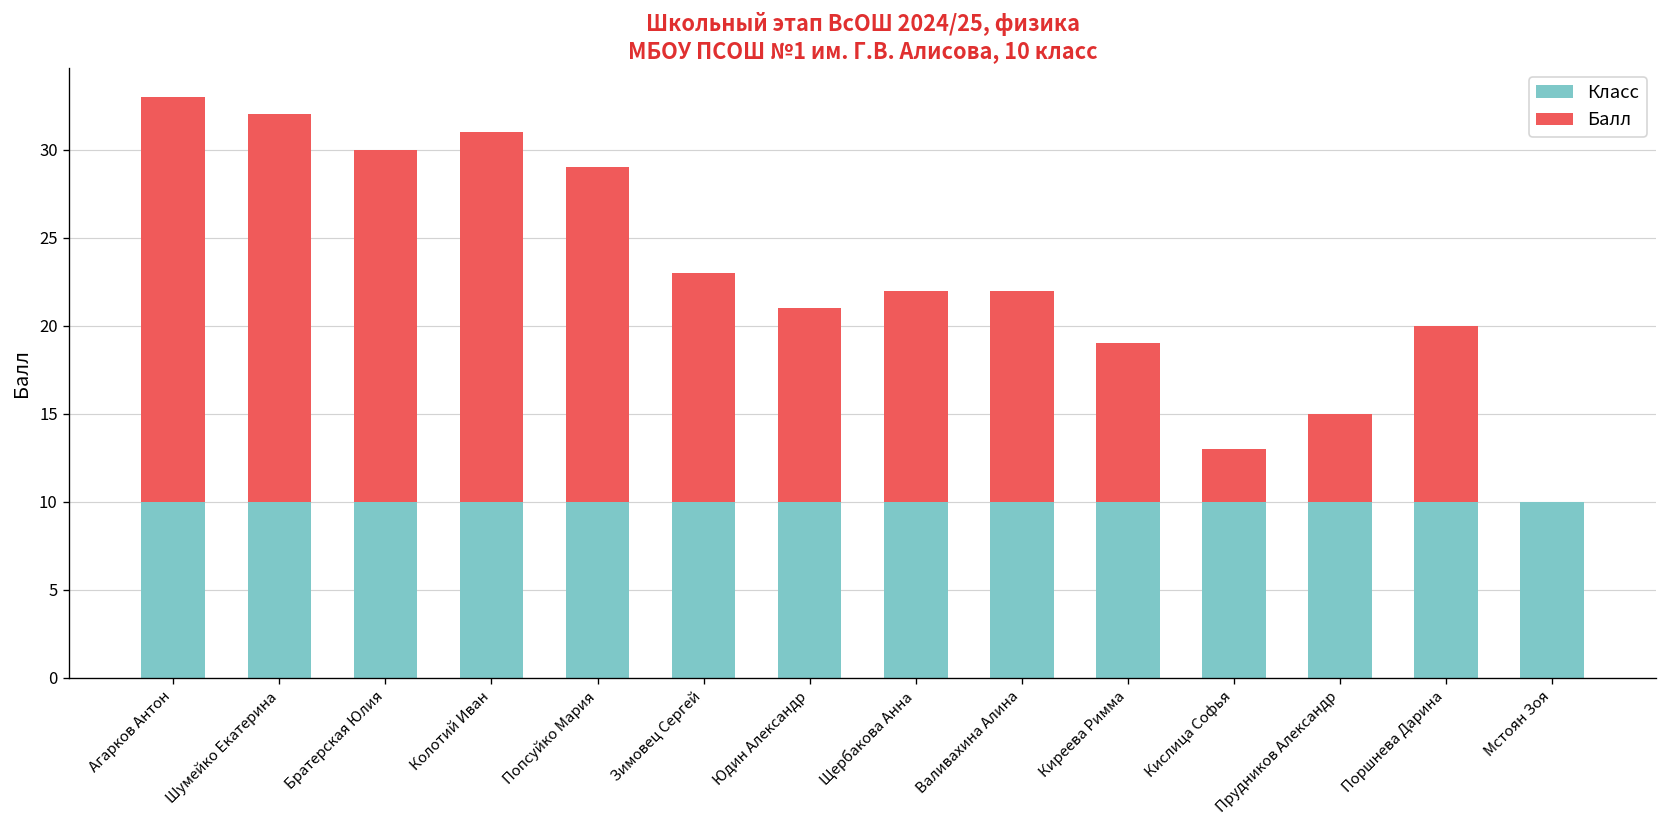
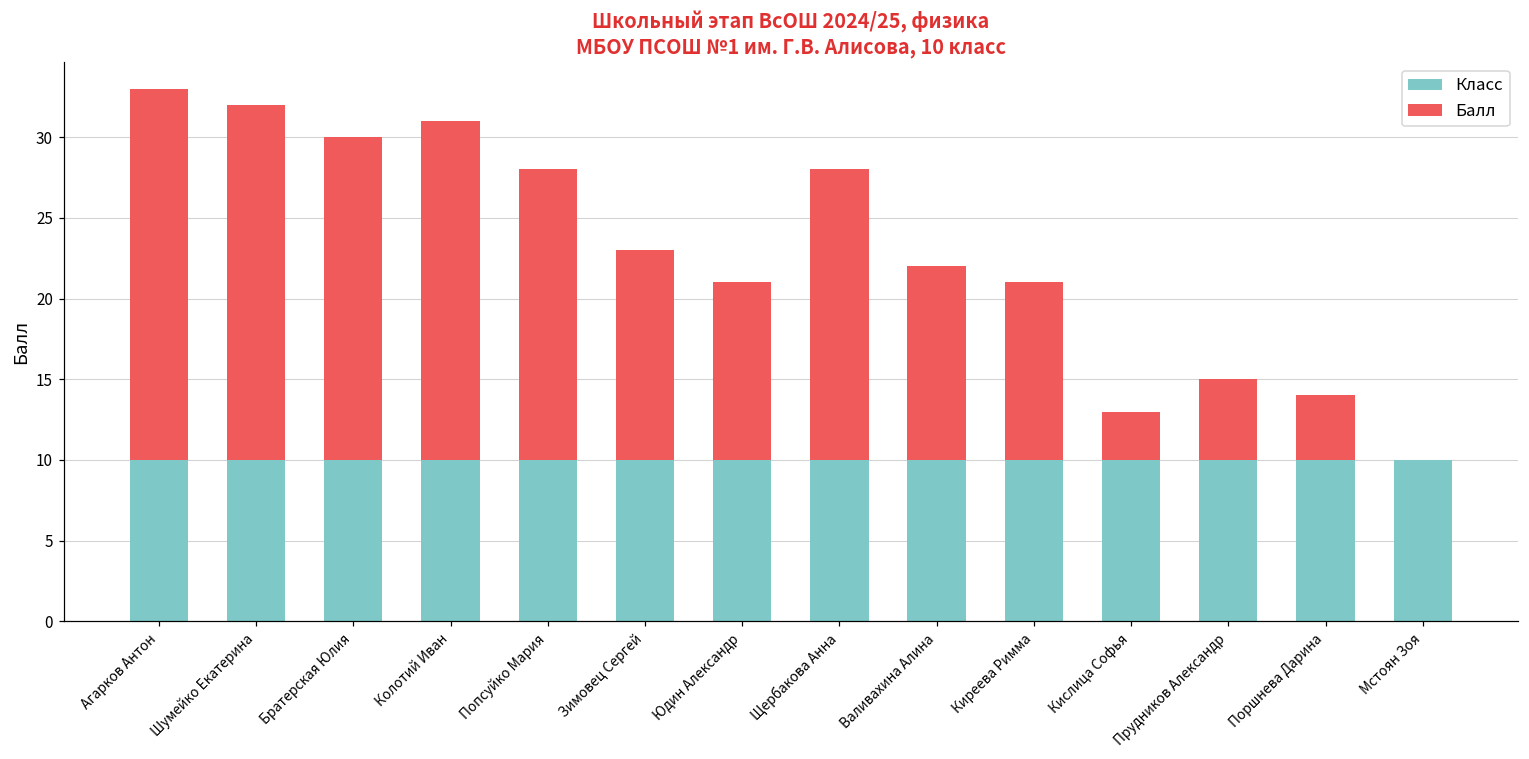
Балл, Попсуйко Мария: 19 -> 18
Балл, Щербакова Анна: 12 -> 18
Балл, Киреева Римма: 9 -> 11
Балл, Поршнева Дарина: 10 -> 4
